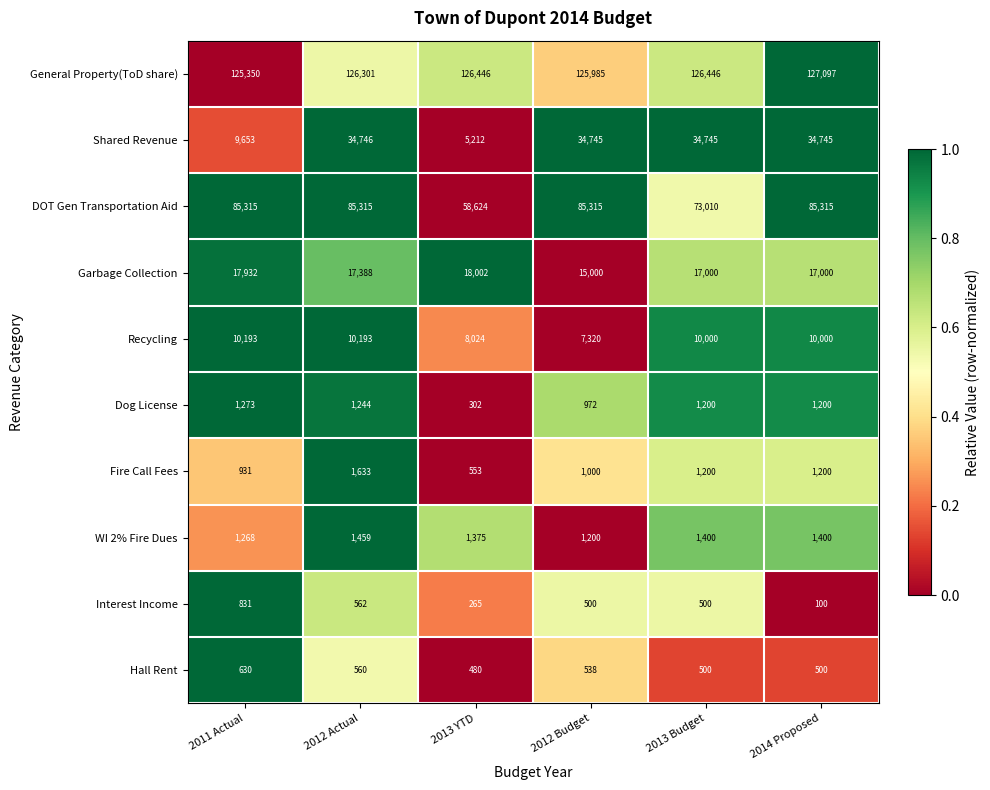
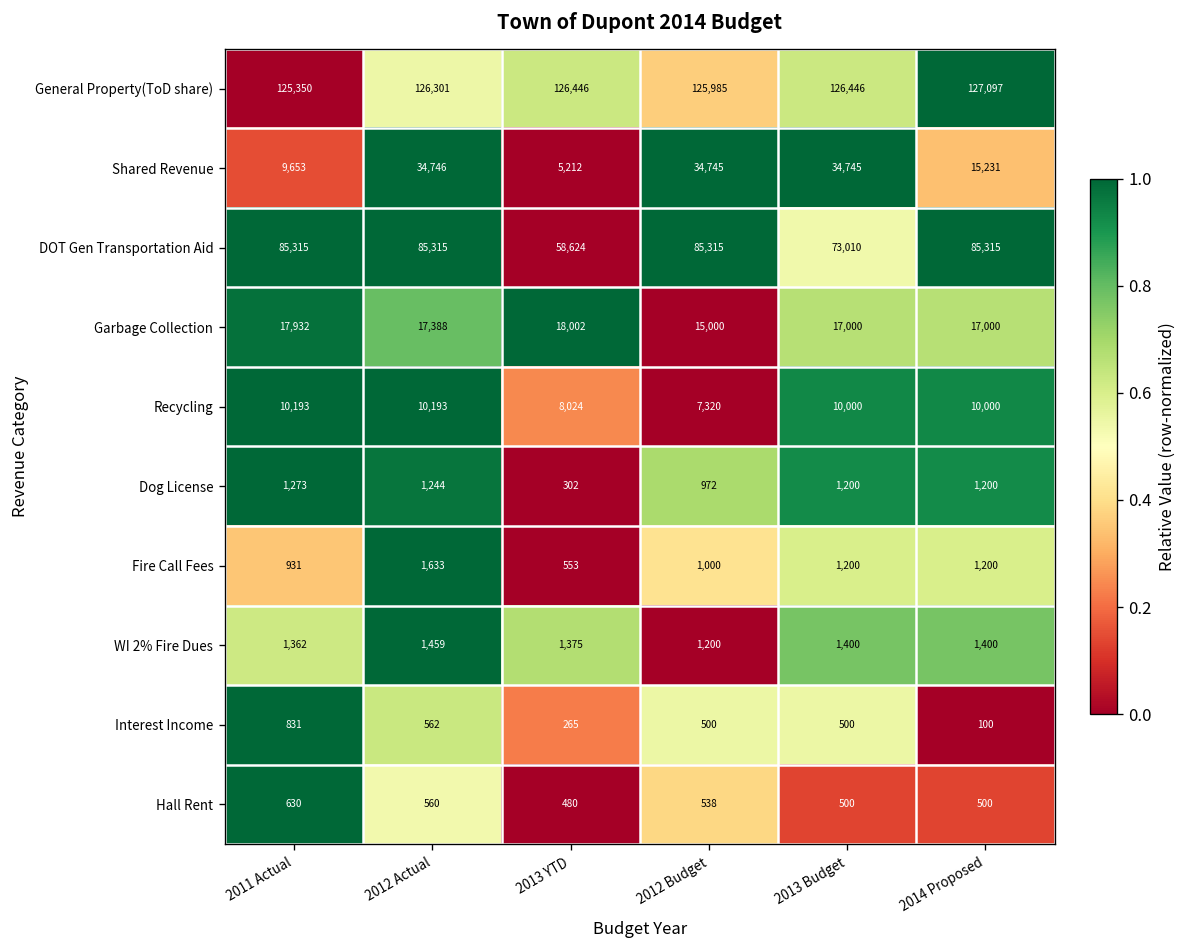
Shared Revenue, 2014 Proposed: 34,745 -> 15,231
WI 2% Fire Dues, 2011 Actual: 1,268 -> 1,362
